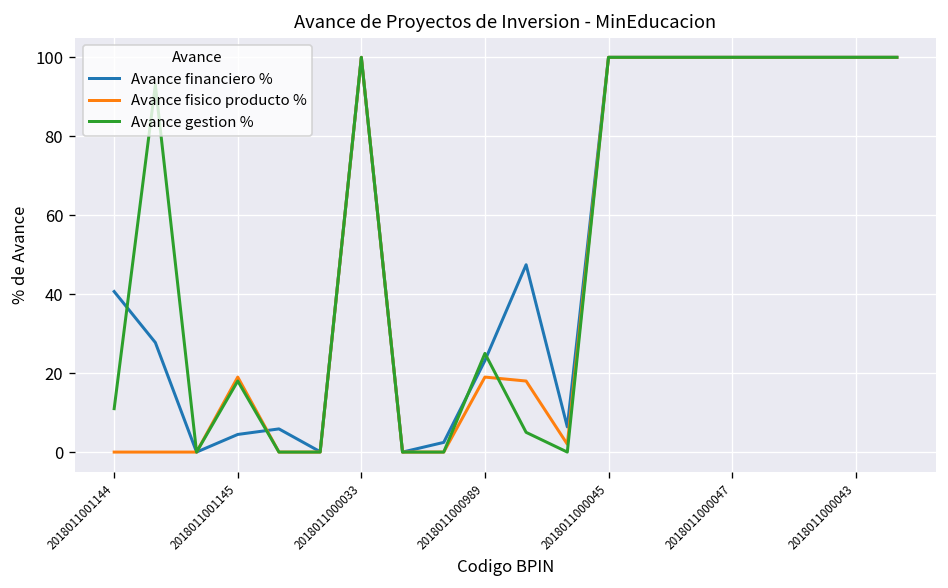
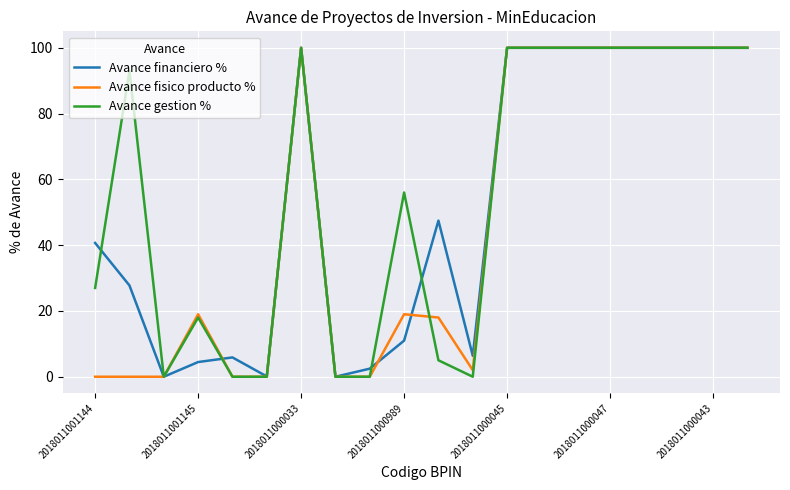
Avance gestion %, 2018011001144: 11 -> 27
Avance financiero %, 2018011000989: 23 -> 11
Avance gestion %, 2018011000989: 25 -> 56
